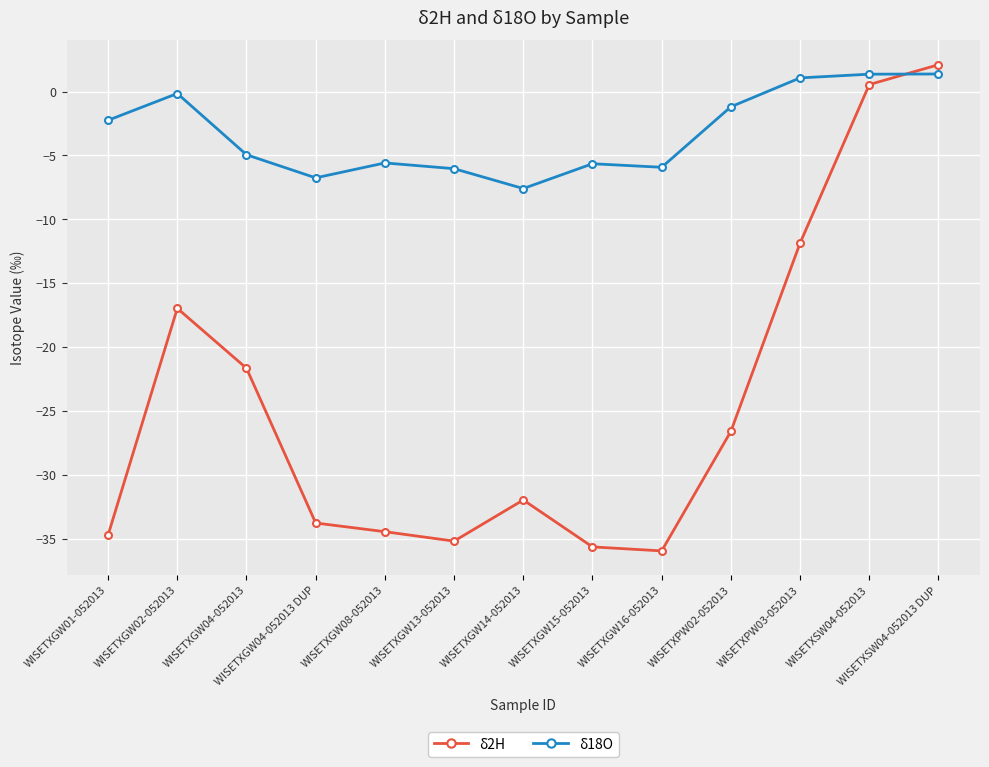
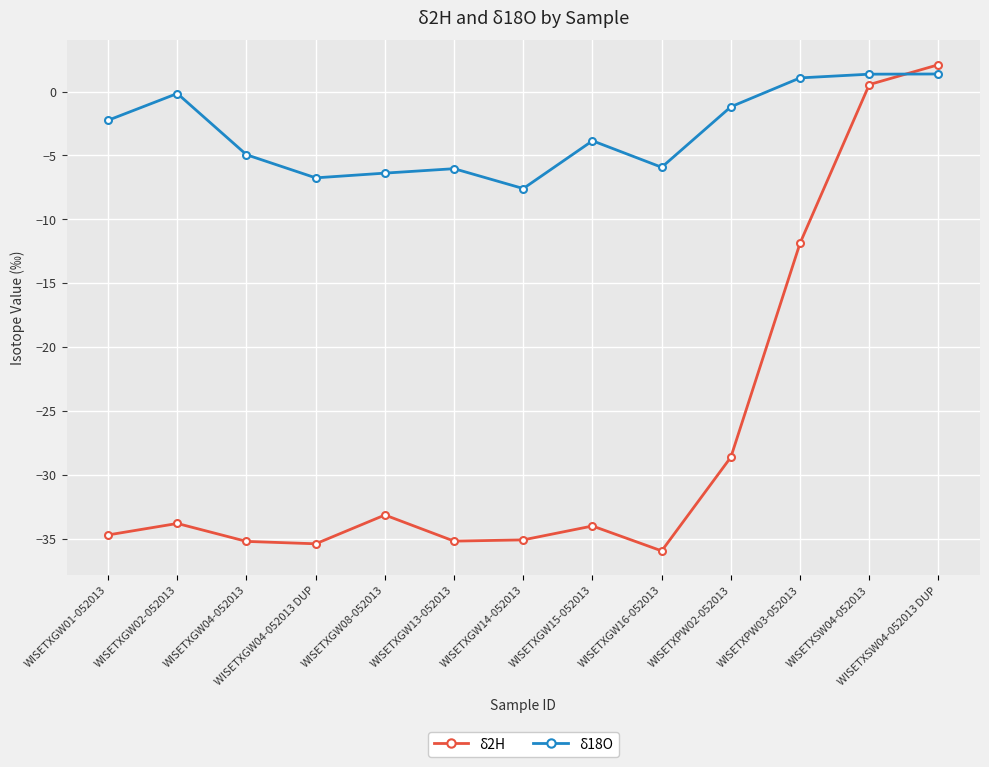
δ2H, WISETXGW02-052013: -17.0 -> -33.8
δ2H, WISETXGW04-052013: -21.7 -> -35.2
δ2H, WISETXGW04-052013 DUP: -33.8 -> -35.4
δ2H, WISETXGW08-052013: -34.5 -> -33.2
δ18O, WISETXGW08-052013: -5.6 -> -6.4
δ2H, WISETXGW14-052013: -32.0 -> -35.1
δ2H, WISETXGW15-052013: -35.7 -> -34.0
δ18O, WISETXGW15-052013: -5.6 -> -3.8
δ2H, WISETXPW02-052013: -26.6 -> -28.6
